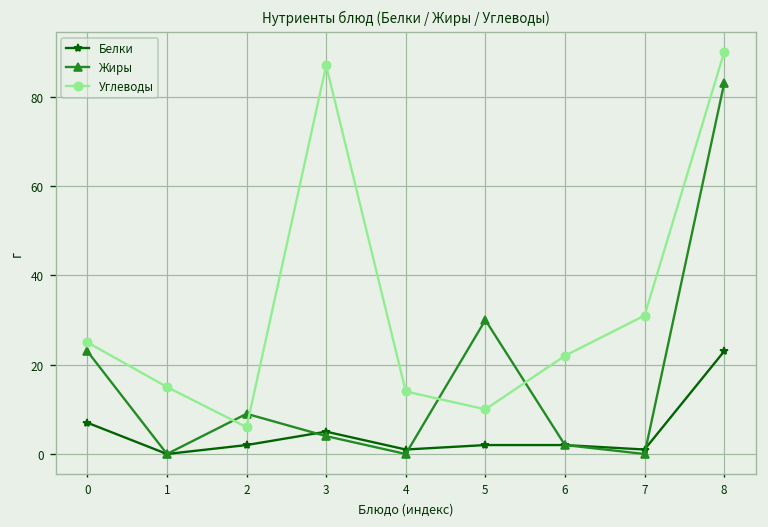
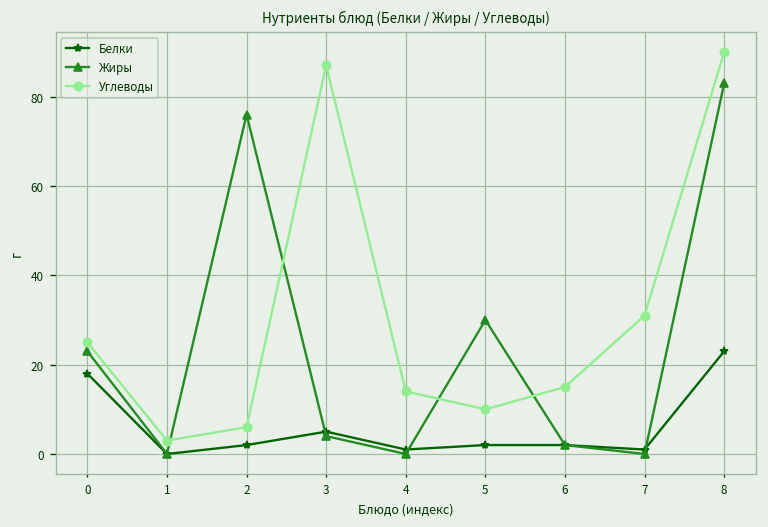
Белки, 0: 7 -> 18
Углеводы, 1: 15 -> 3
Жиры, 2: 9 -> 76
Углеводы, 6: 22 -> 15
